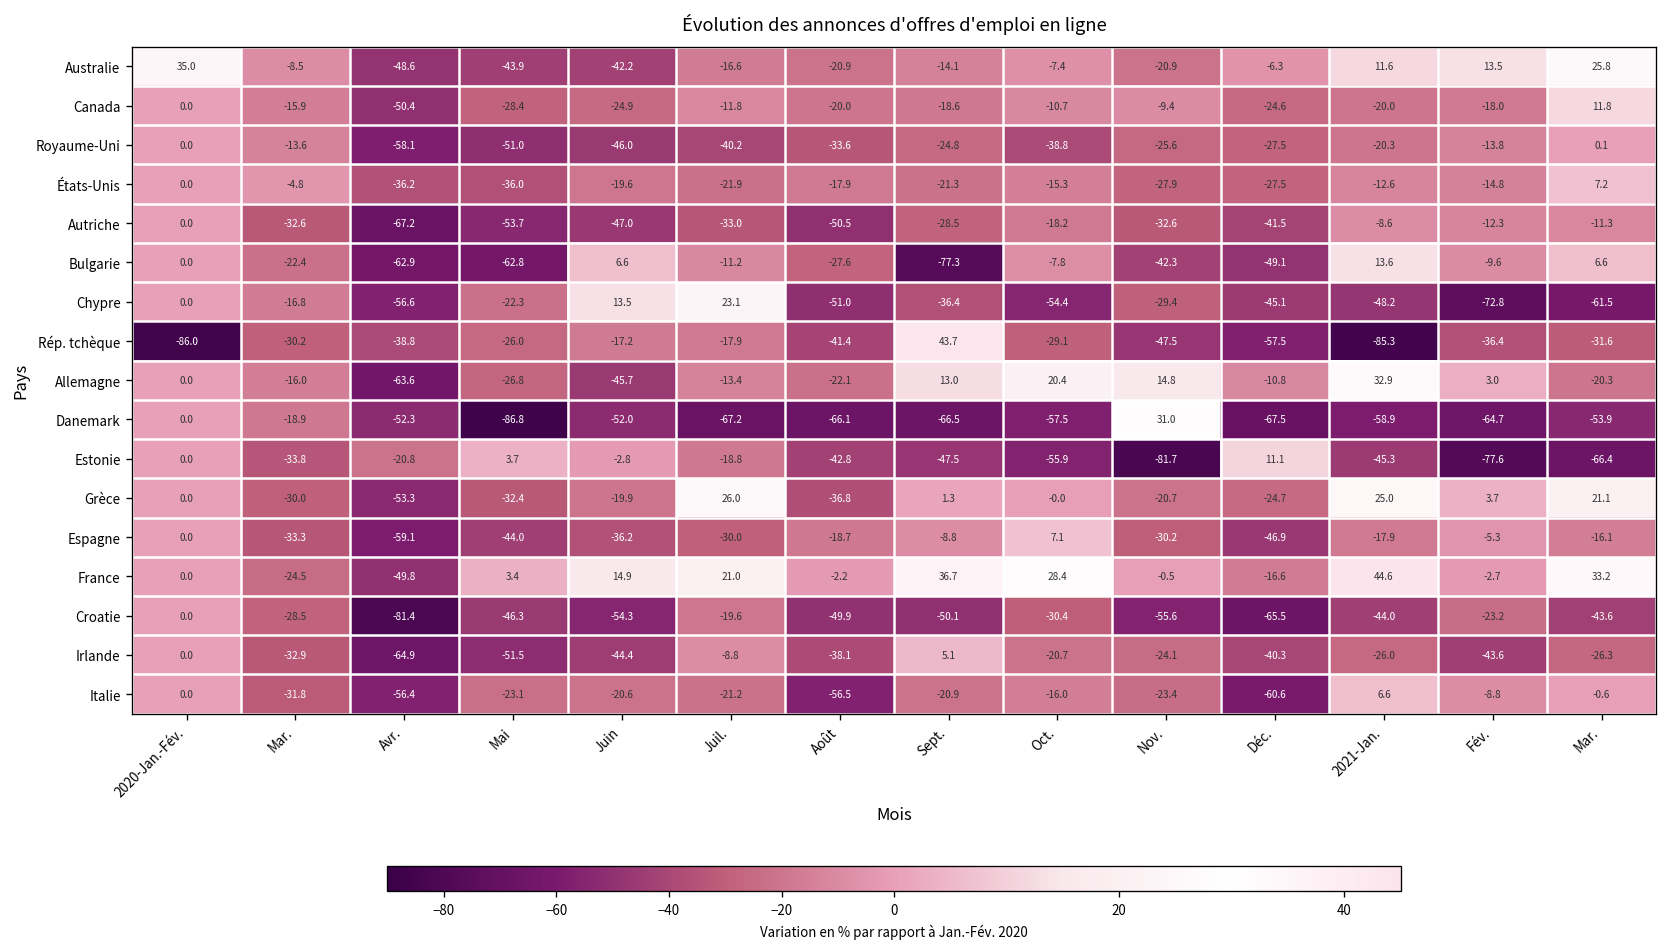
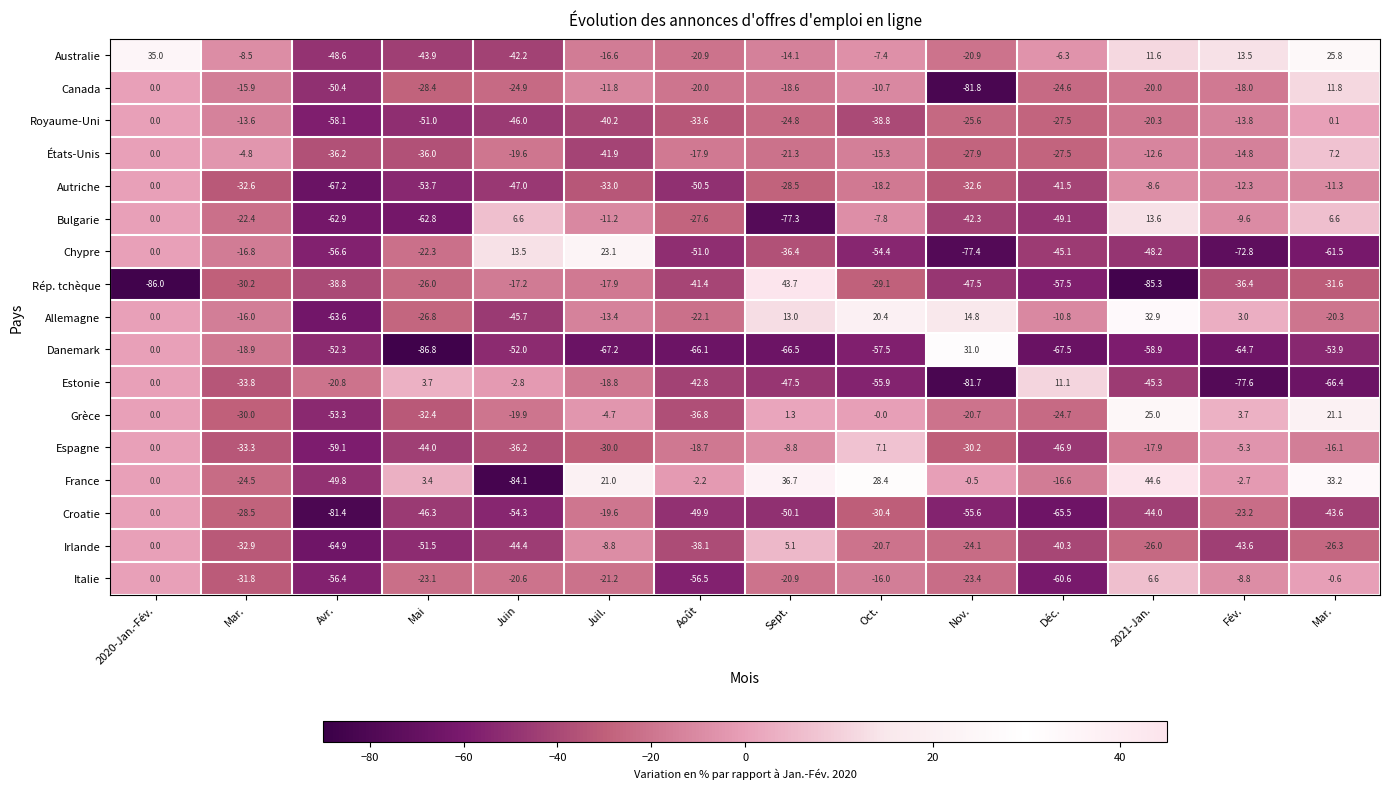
Canada, Nov.: -9.4 -> -81.8
États-Unis, Juil.: -21.9 -> -41.9
Chypre, Nov.: -29.4 -> -77.4
Grèce, Juil.: 26.0 -> -4.7
France, Juin: 14.9 -> -84.1
